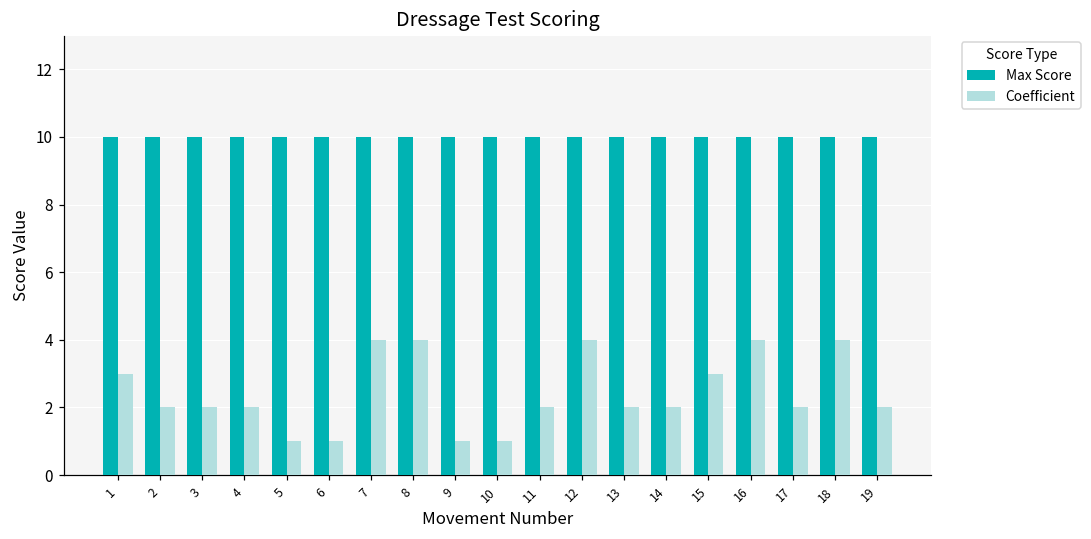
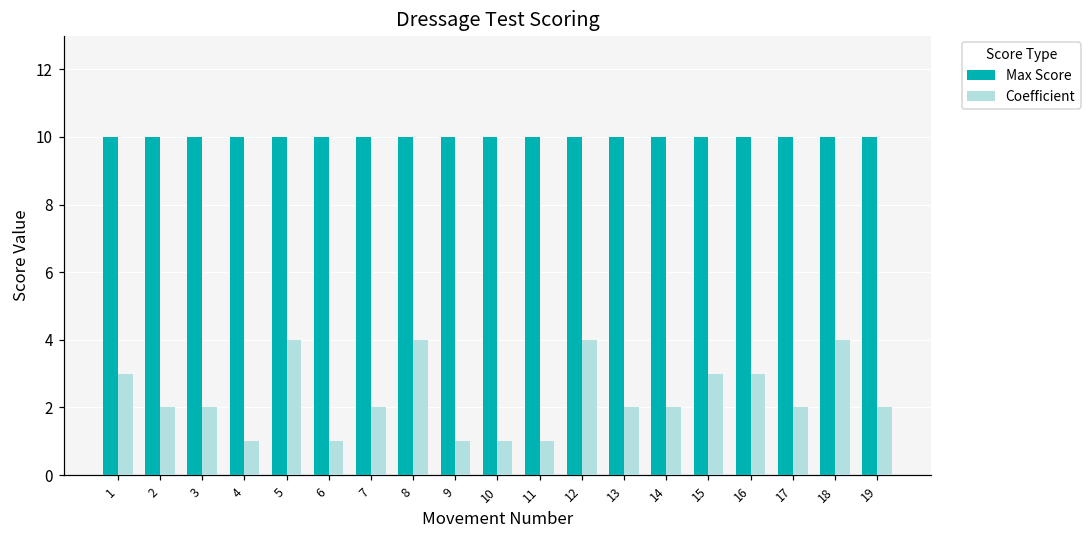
Coefficient, 4: 2 -> 1
Coefficient, 5: 1 -> 4
Coefficient, 7: 4 -> 2
Coefficient, 11: 2 -> 1
Coefficient, 16: 4 -> 3
